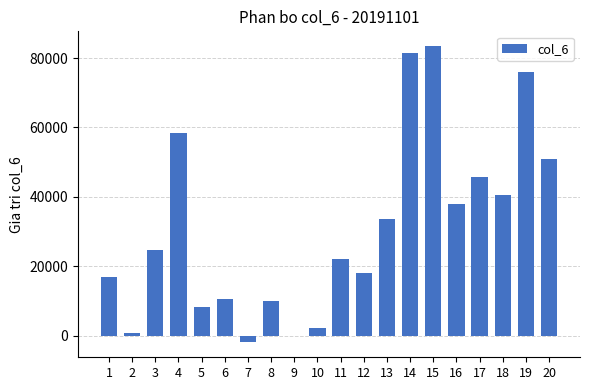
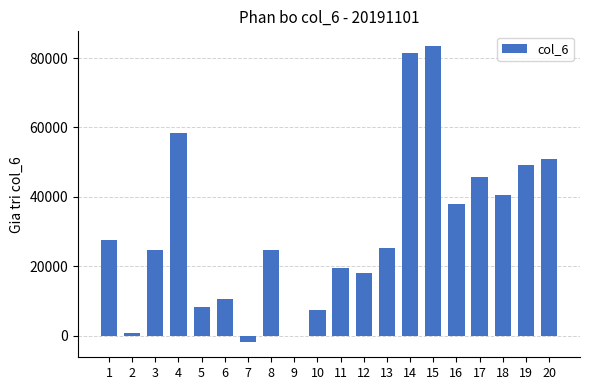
1: 17000 -> 27000
8: 10000 -> 25000
10: 2000 -> 7000
11: 22000 -> 19000
13: 34000 -> 25000
19: 76000 -> 49000
